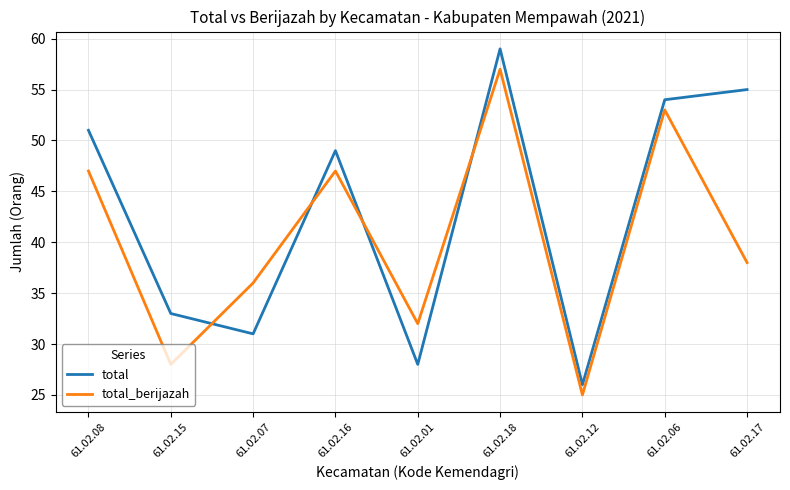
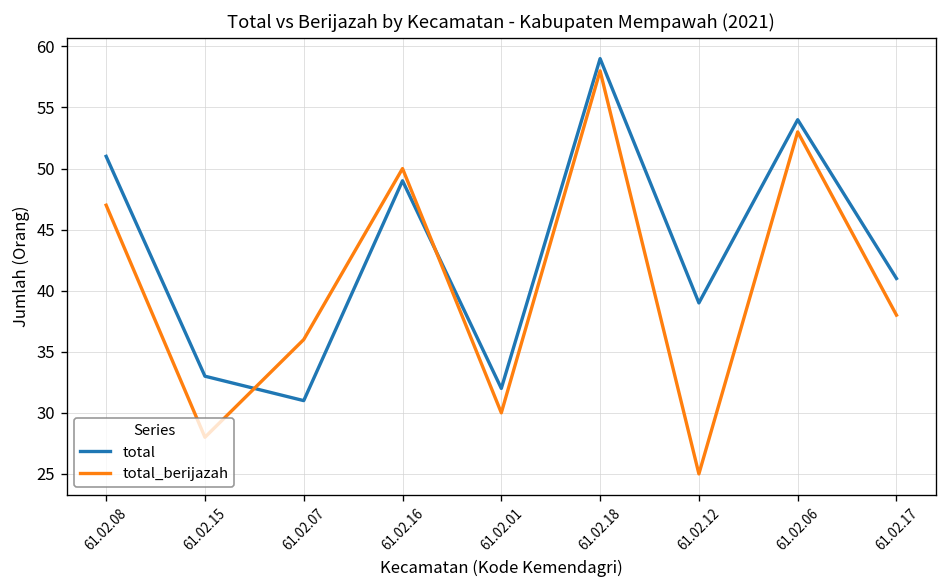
total_berijazah, 61.02.16: 47 -> 50
total, 61.02.01: 28 -> 32
total_berijazah, 61.02.01: 32 -> 30
total_berijazah, 61.02.18: 57 -> 58
total, 61.02.12: 26 -> 39
total, 61.02.17: 55 -> 41
